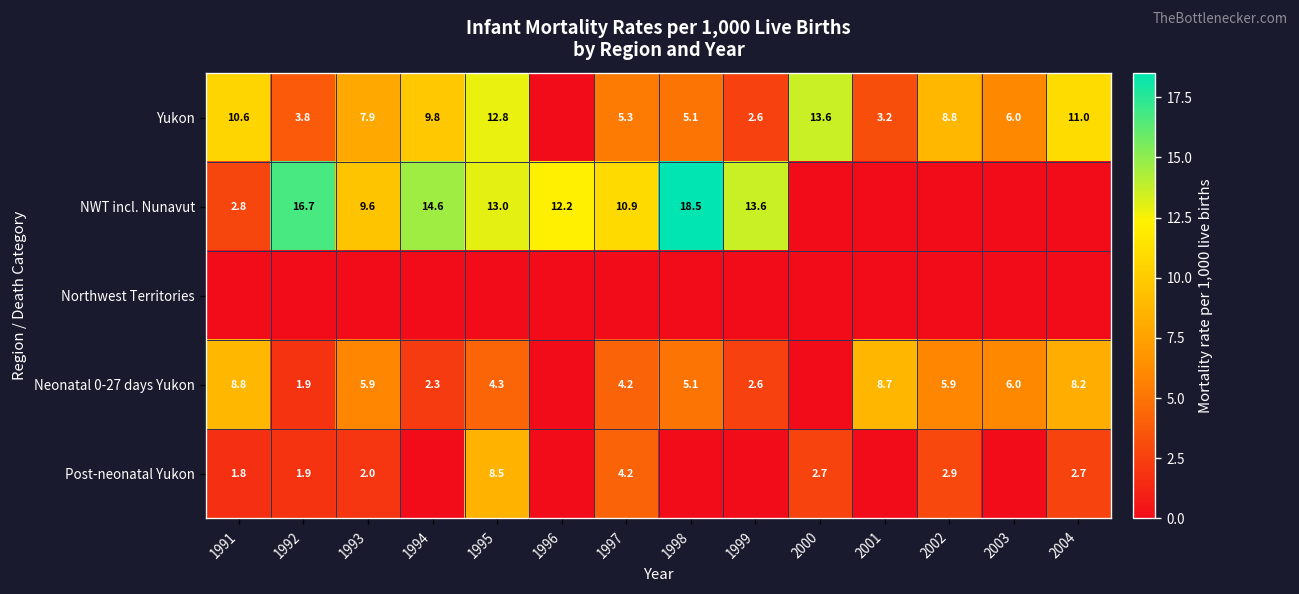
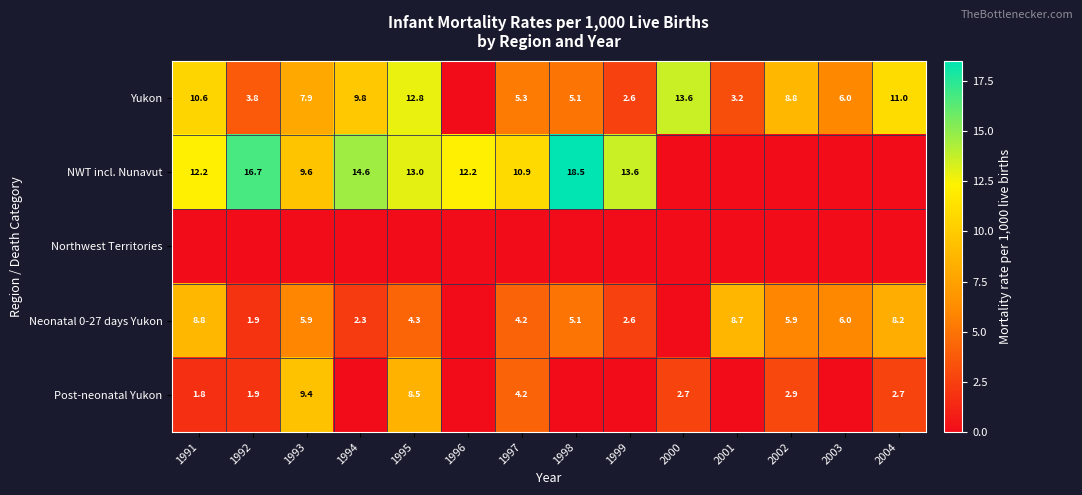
NWT incl. Nunavut, 1991: 2.8 -> 12.2
Post-neonatal Yukon, 1993: 2.0 -> 9.4
